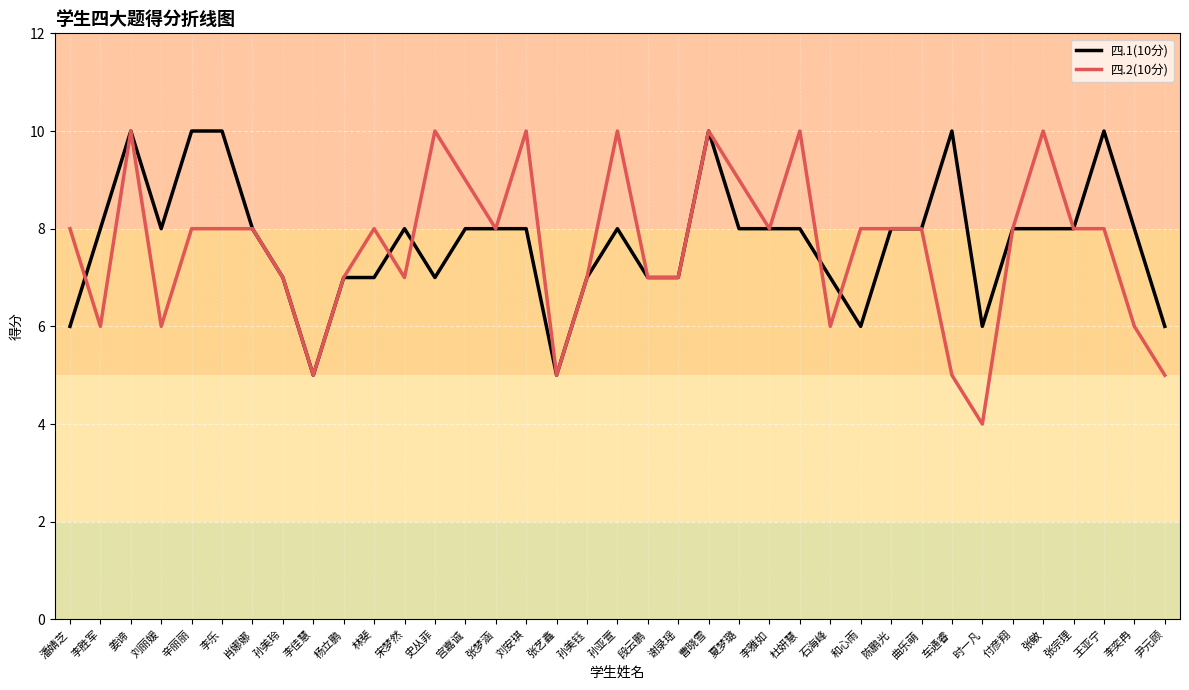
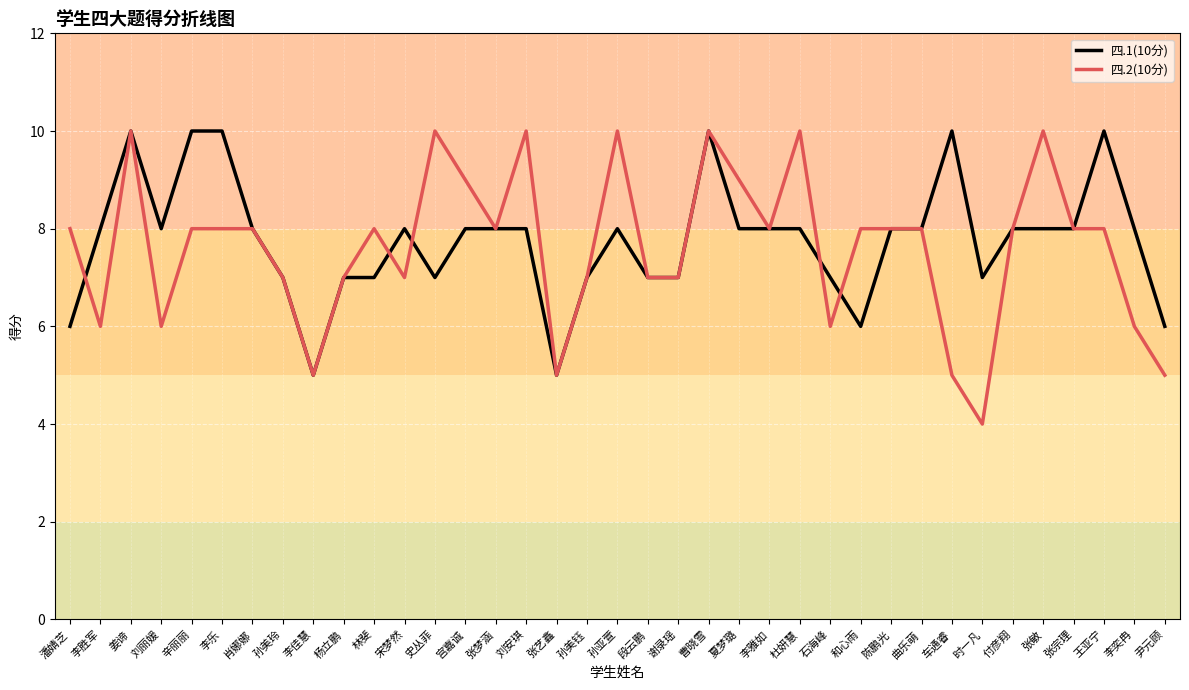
四.1(10分), 时一凡: 6 -> 7
